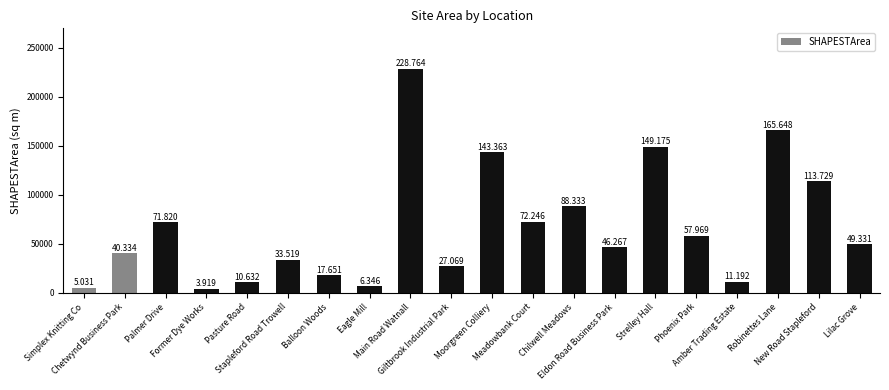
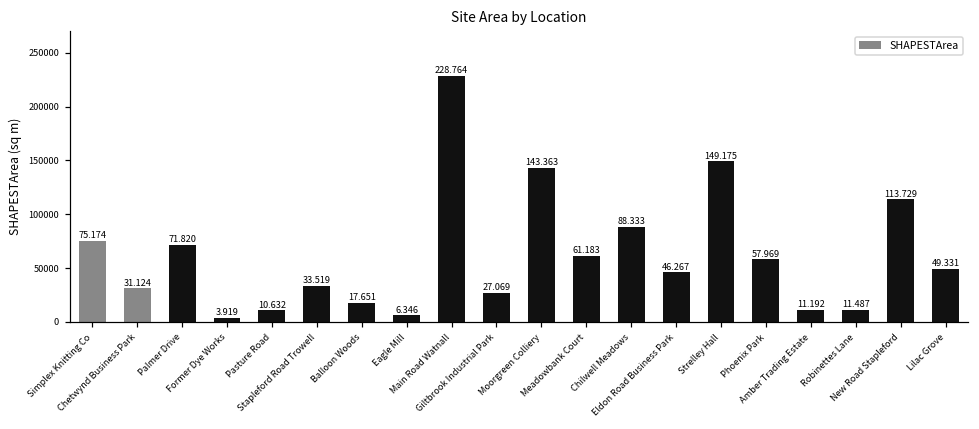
Simplex Knitting Co: 5.031 -> 75.174
Chetwynd Business Park: 40.334 -> 31.124
Meadowbank Court: 72.246 -> 61.183
Robinettes Lane: 165.648 -> 11.487
